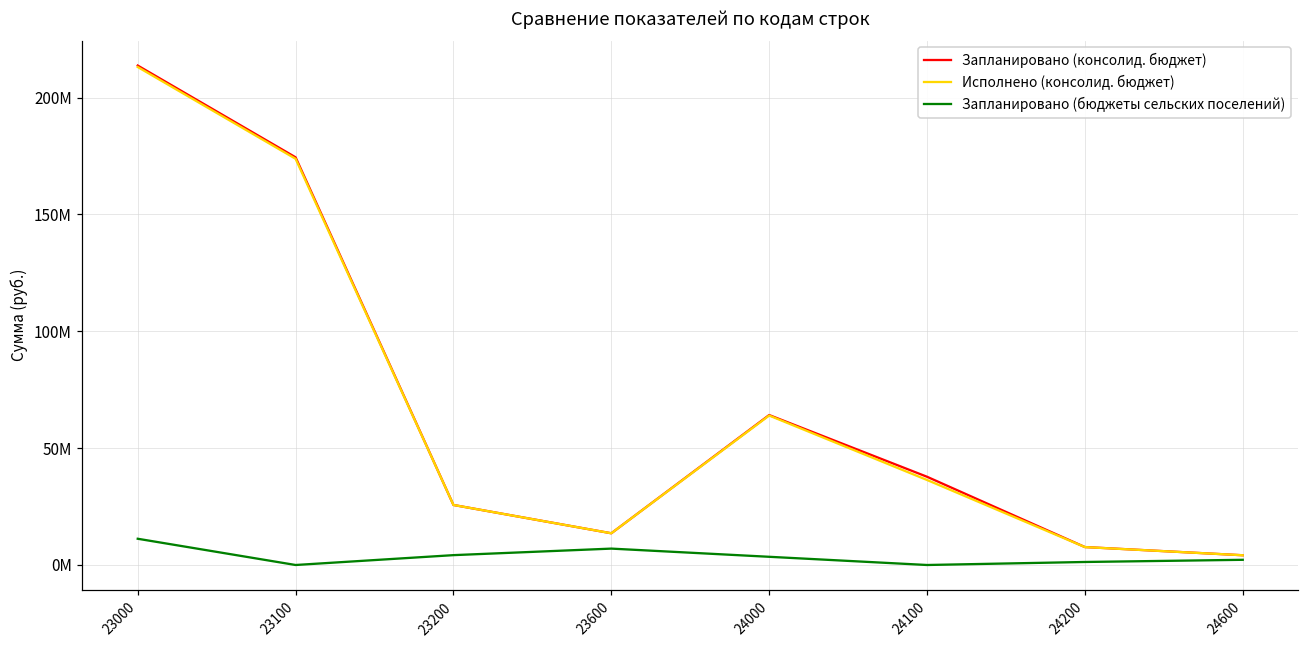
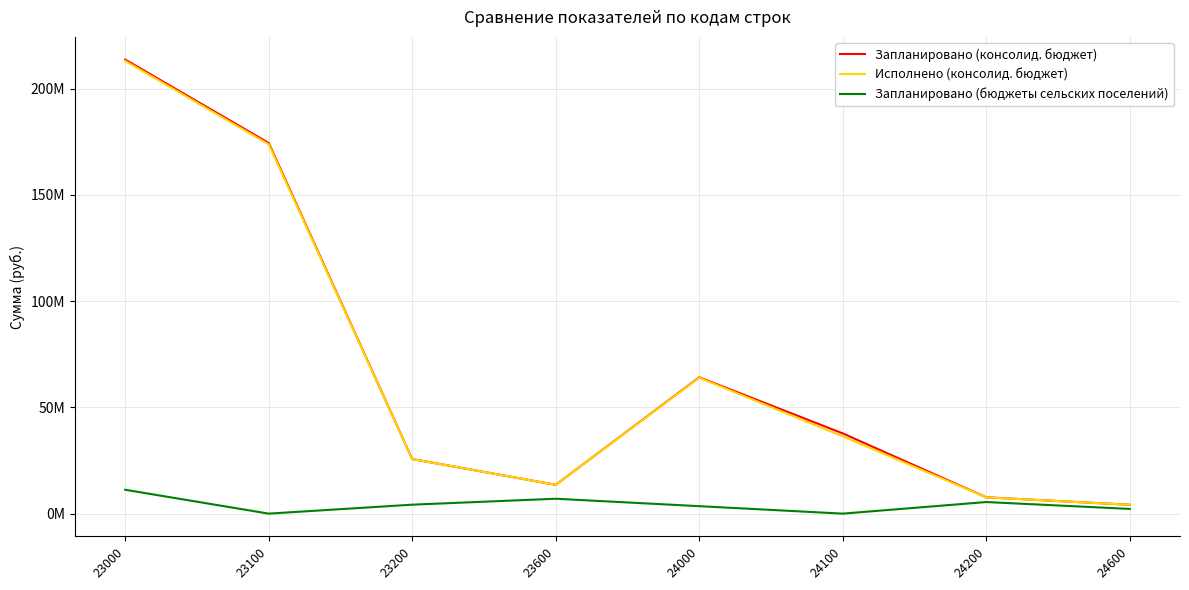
Запланировано (бюджеты сельских поселений), 24200: 1000000 -> 5000000
